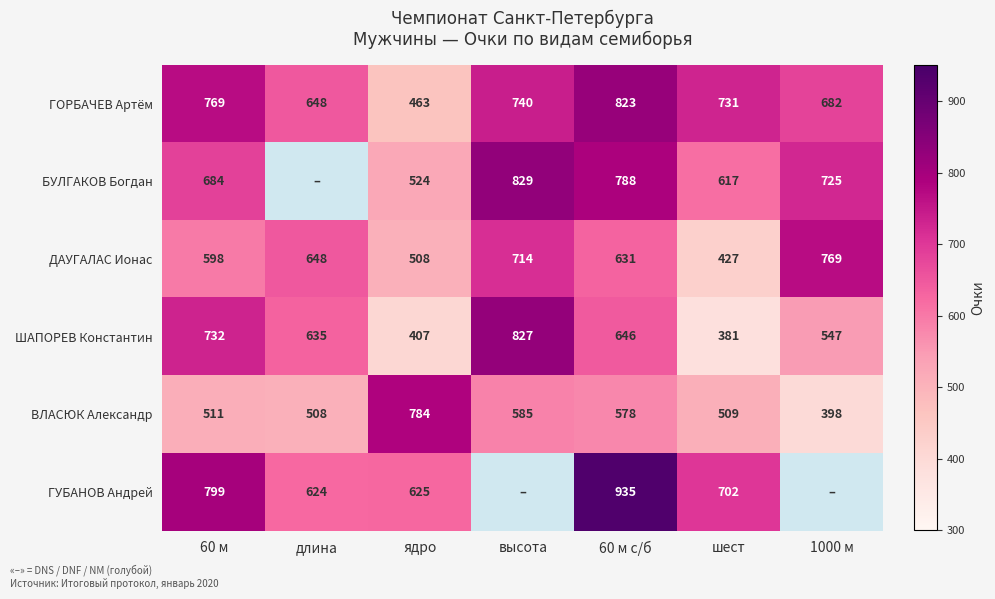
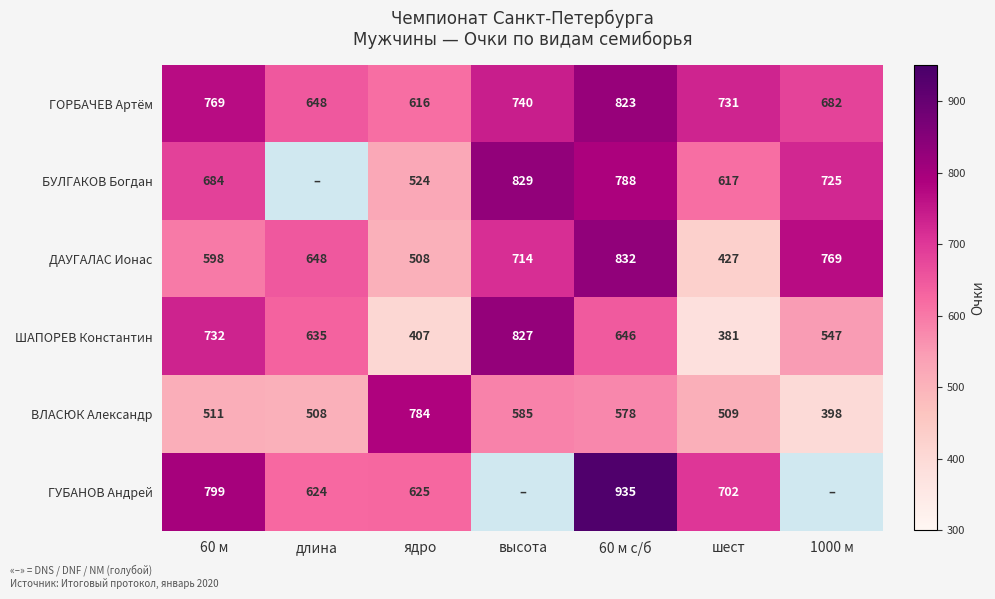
ГОРБАЧЕВ Артём, ядро: 463 -> 616
ДАУГАЛАС Ионас, 60 м с/б: 631 -> 832
